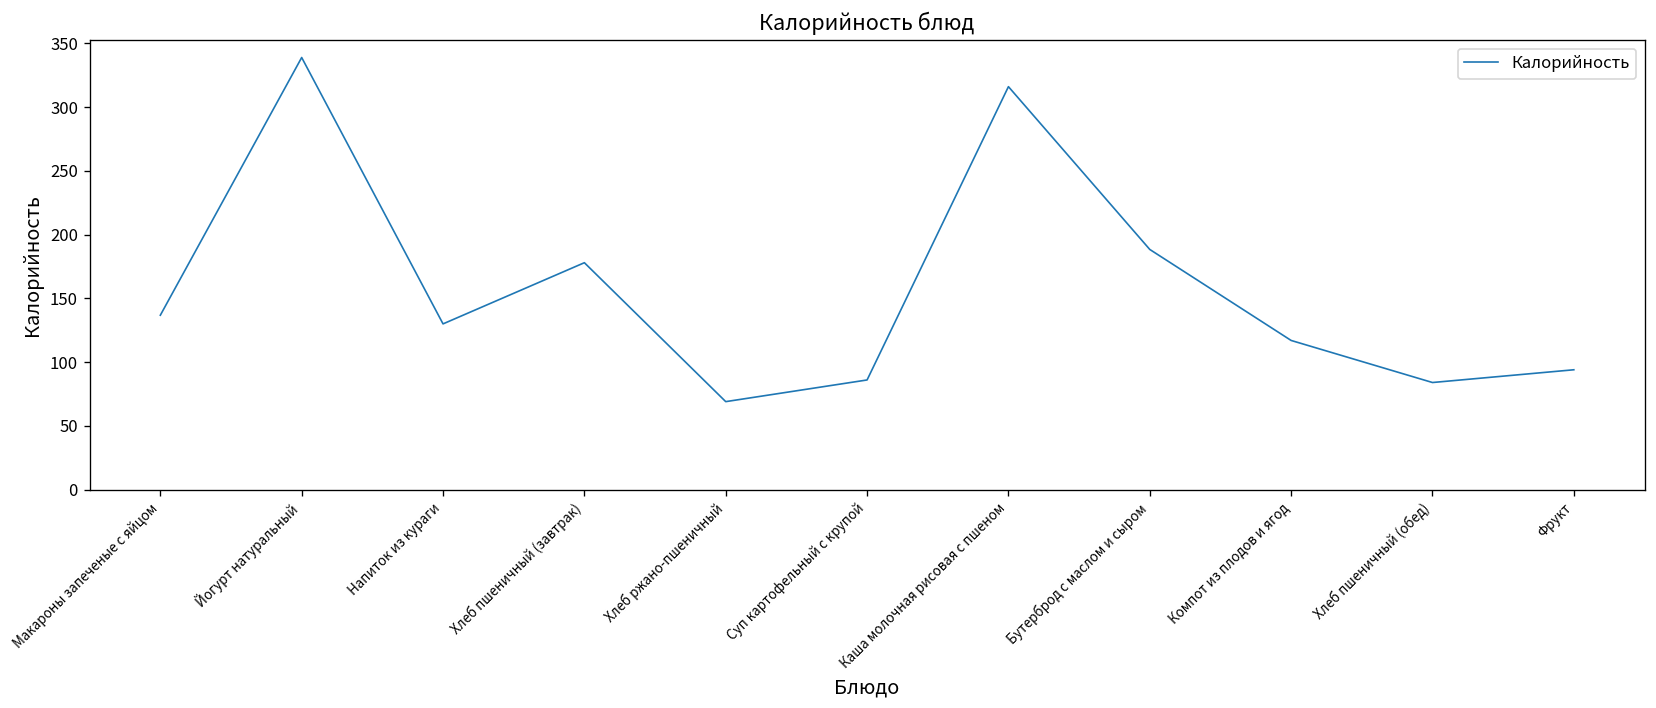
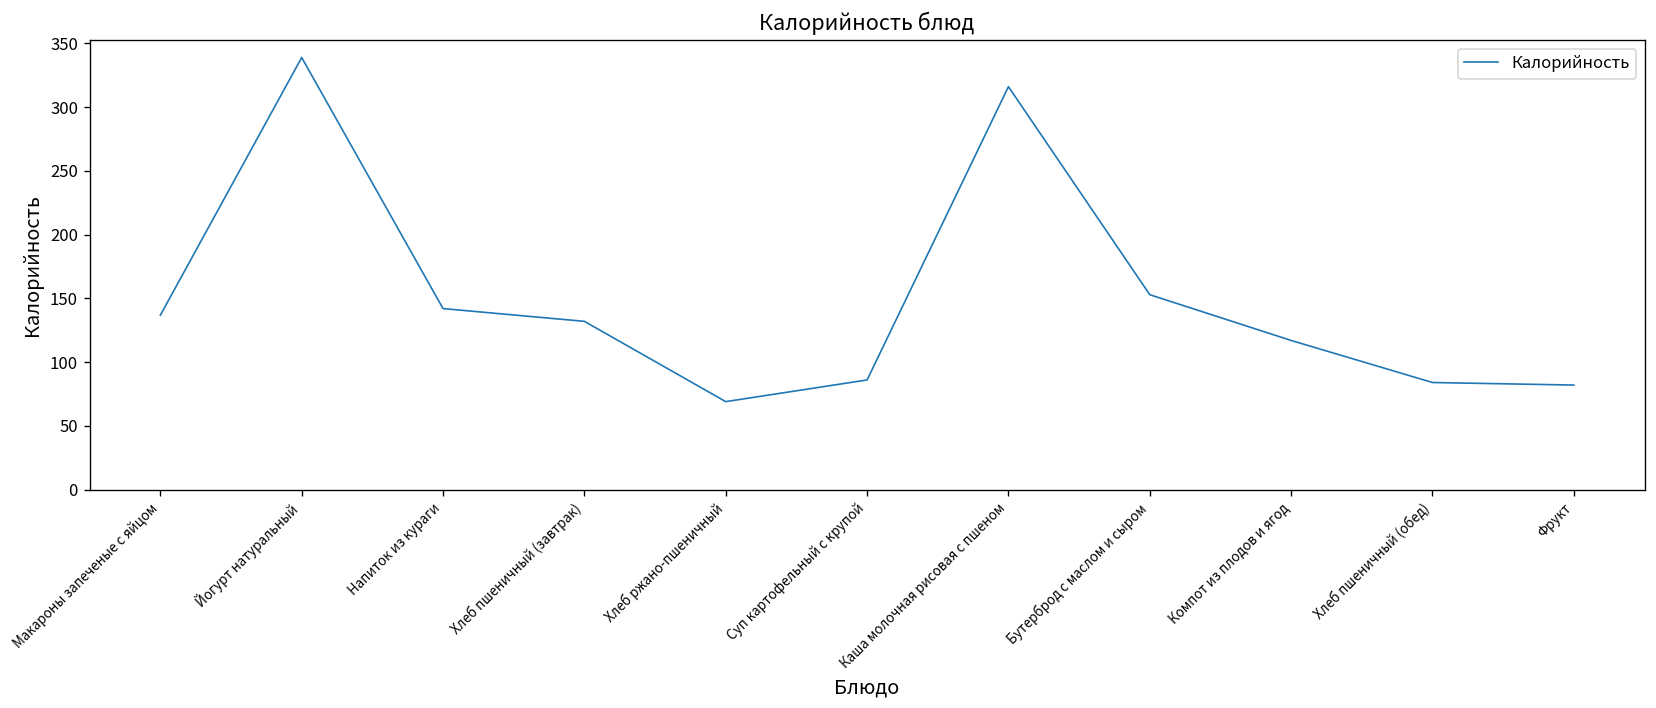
Напиток из кураги: 130 -> 142
Хлеб пшеничный (завтрак): 178 -> 132
Бутерброд с маслом и сыром: 188 -> 153
Фрукт: 94 -> 82
